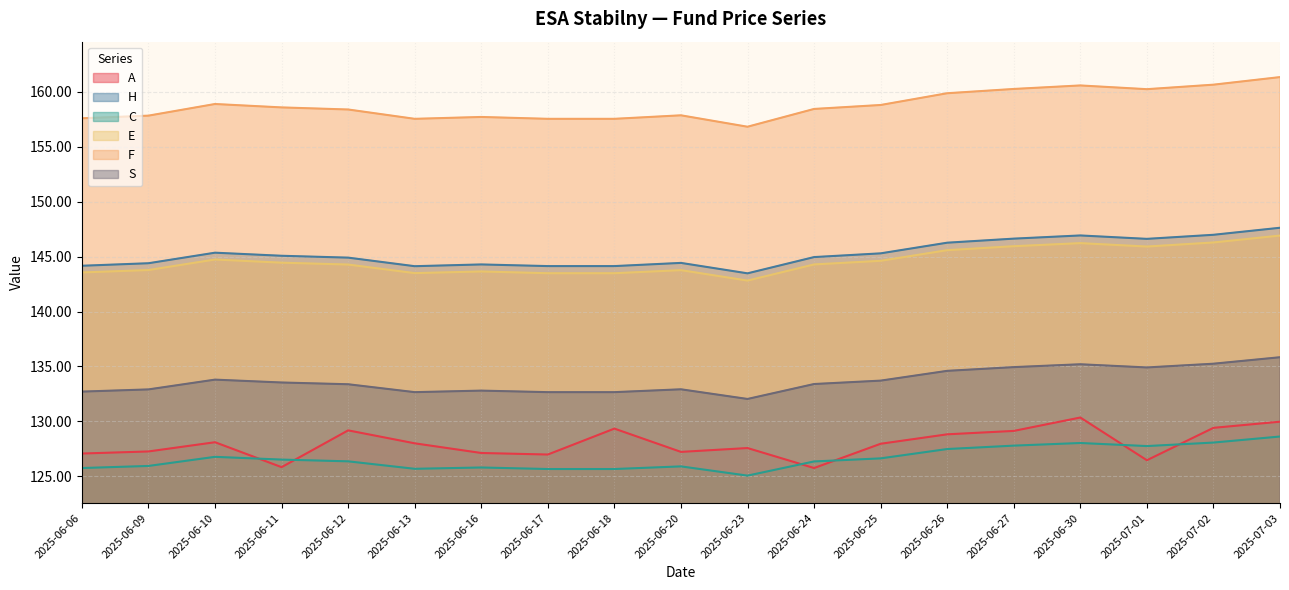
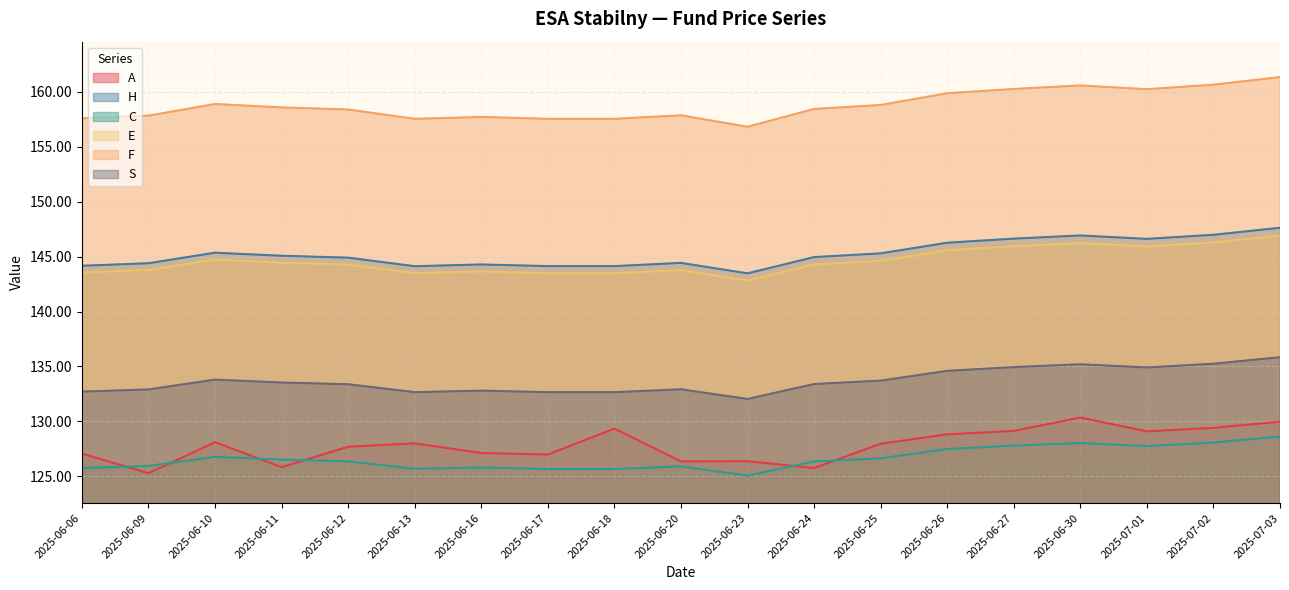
A, 2025-06-09: 127.3 -> 125.3
A, 2025-06-12: 129.2 -> 127.7
A, 2025-06-20: 127.2 -> 126.4
A, 2025-06-23: 127.6 -> 126.4
A, 2025-07-01: 126.5 -> 129.1
